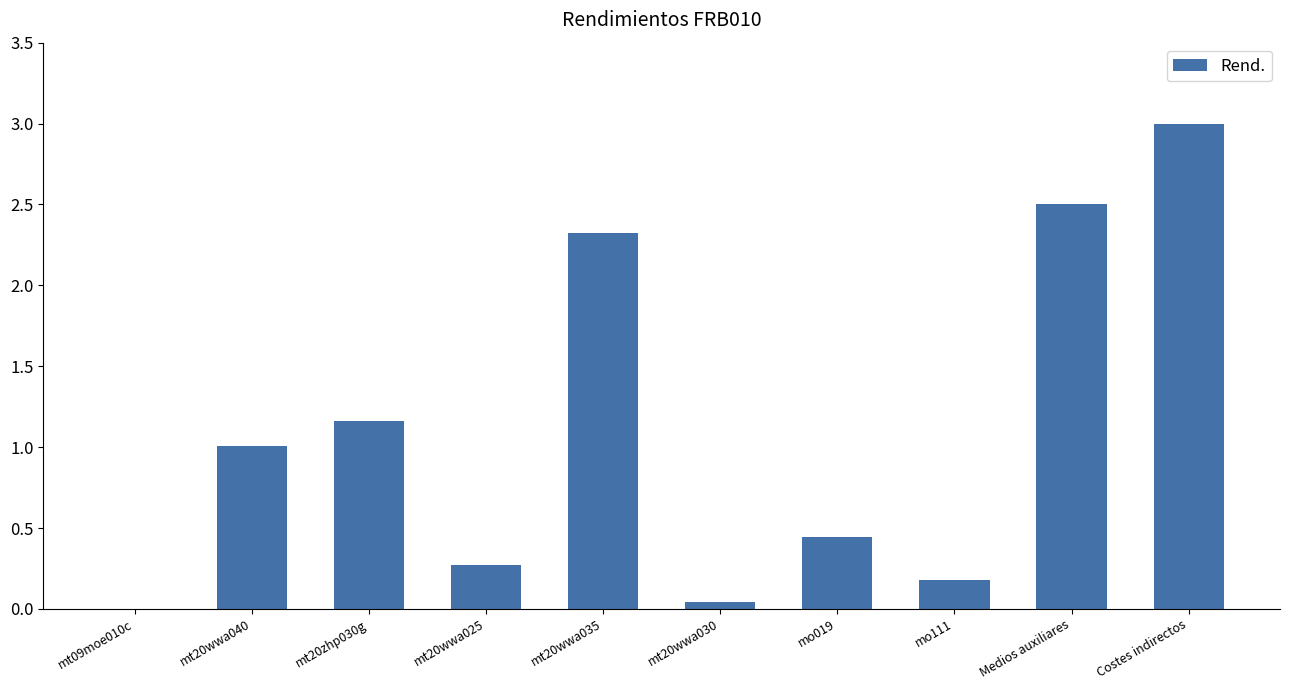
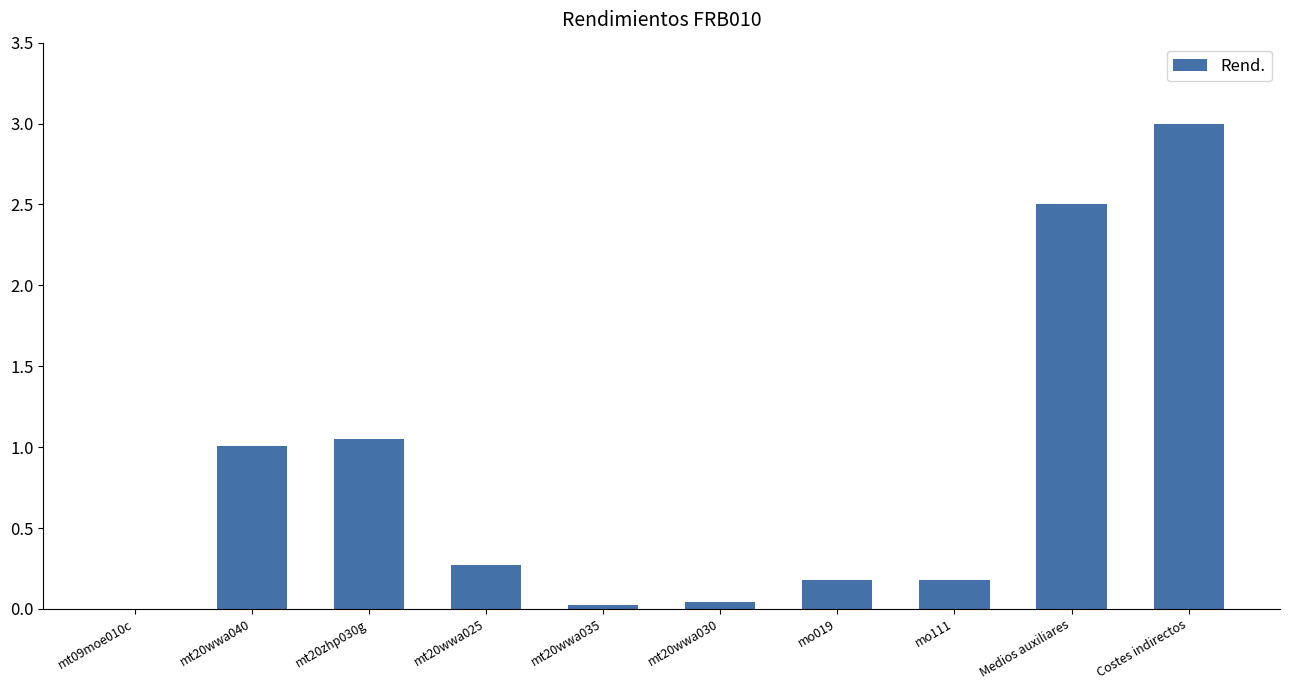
mt20zhp030g: 1.16 -> 1.05
mt20wwa035: 2.32 -> 0.02
mo019: 0.45 -> 0.18
